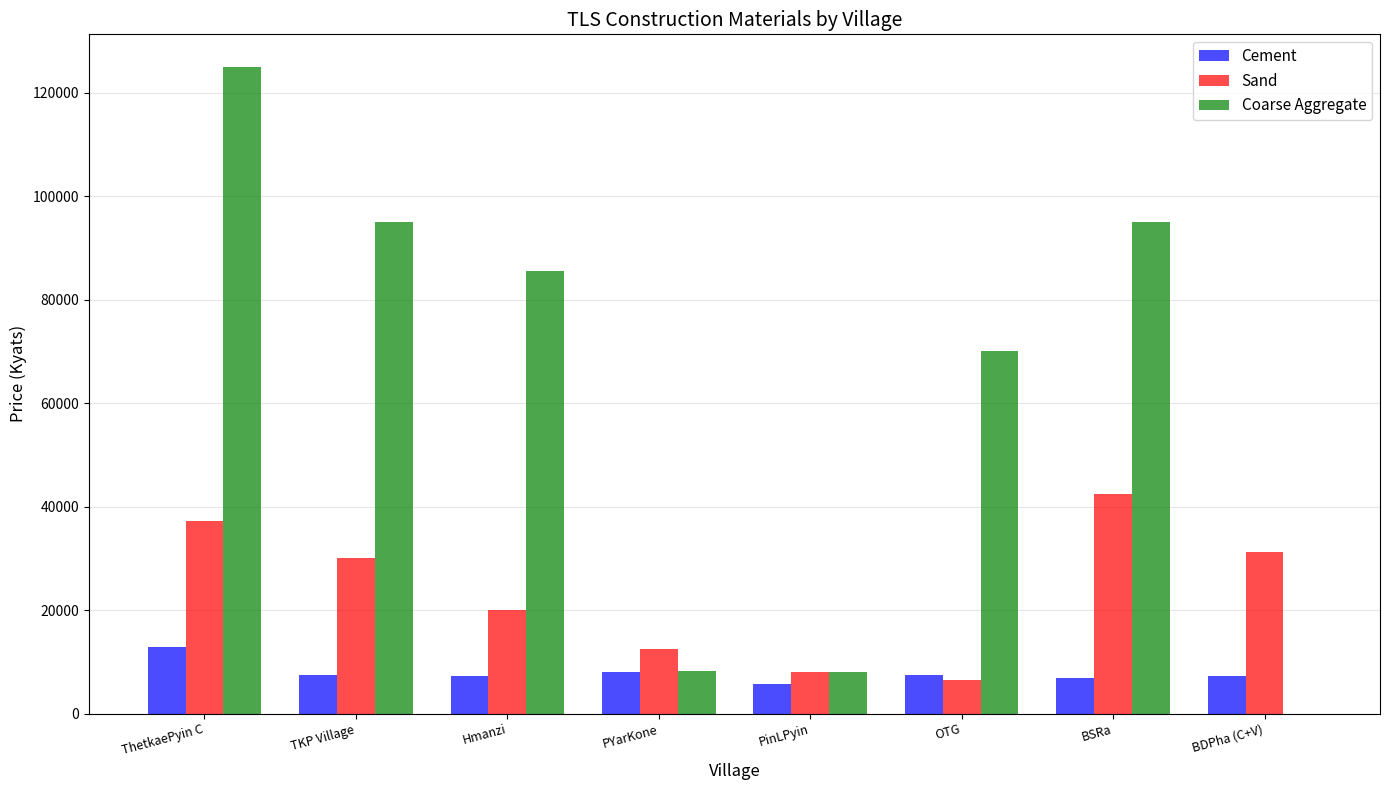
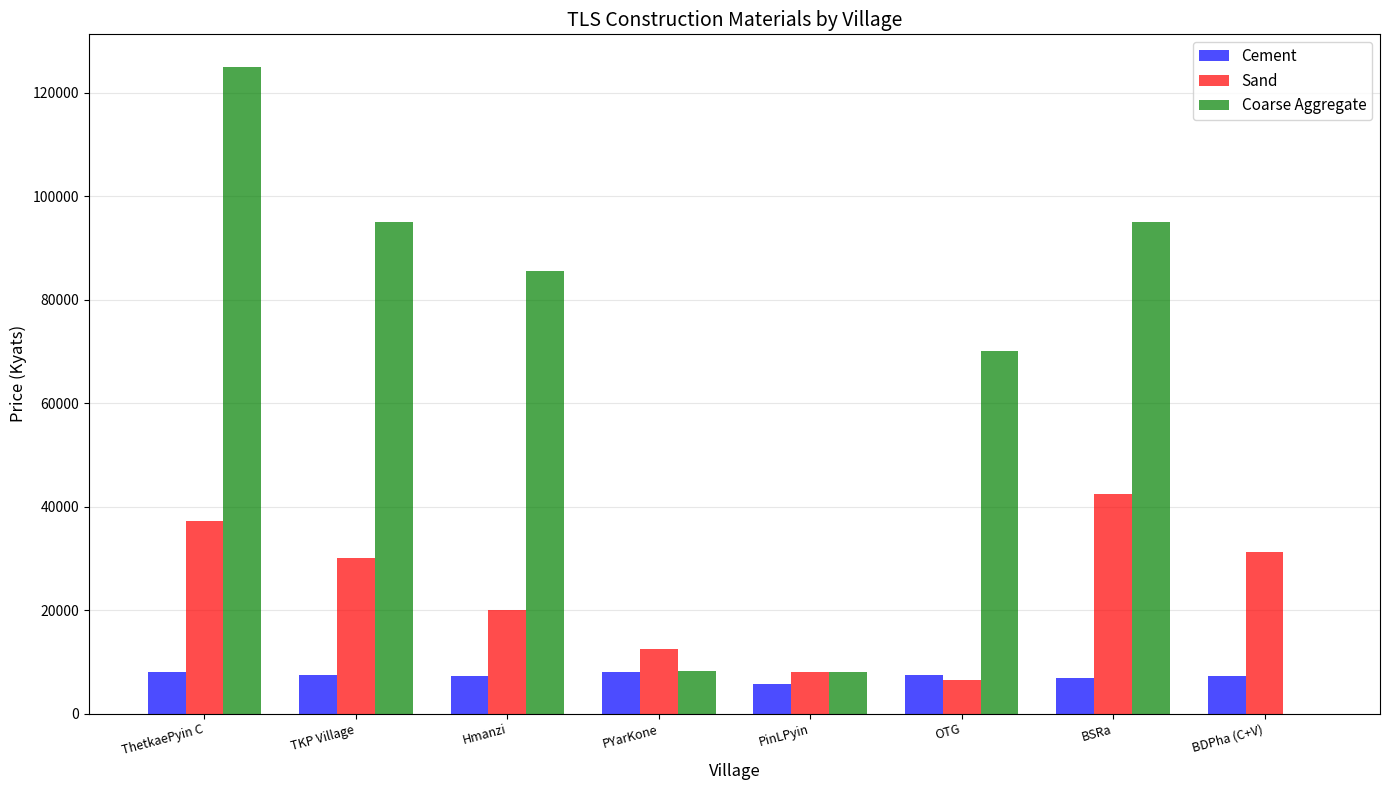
Cement, ThetkaePyin C: 13000 -> 8000
